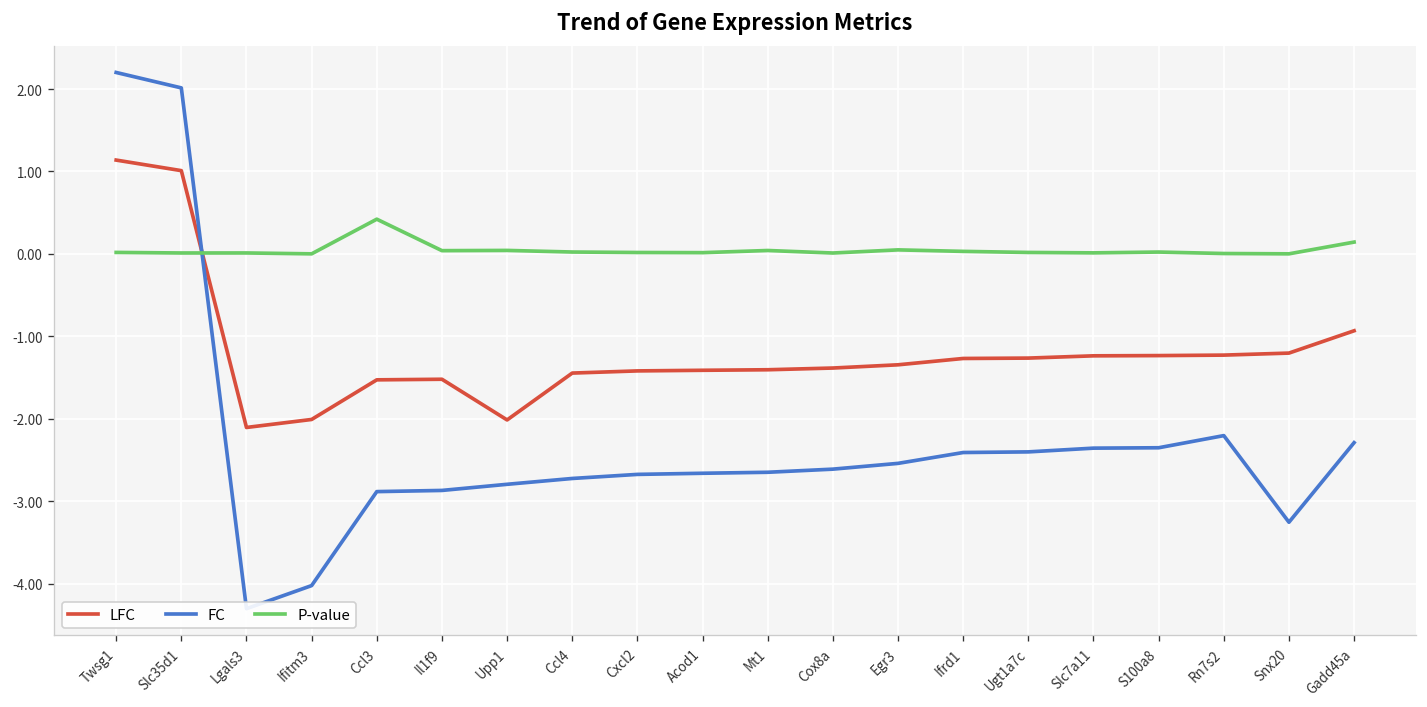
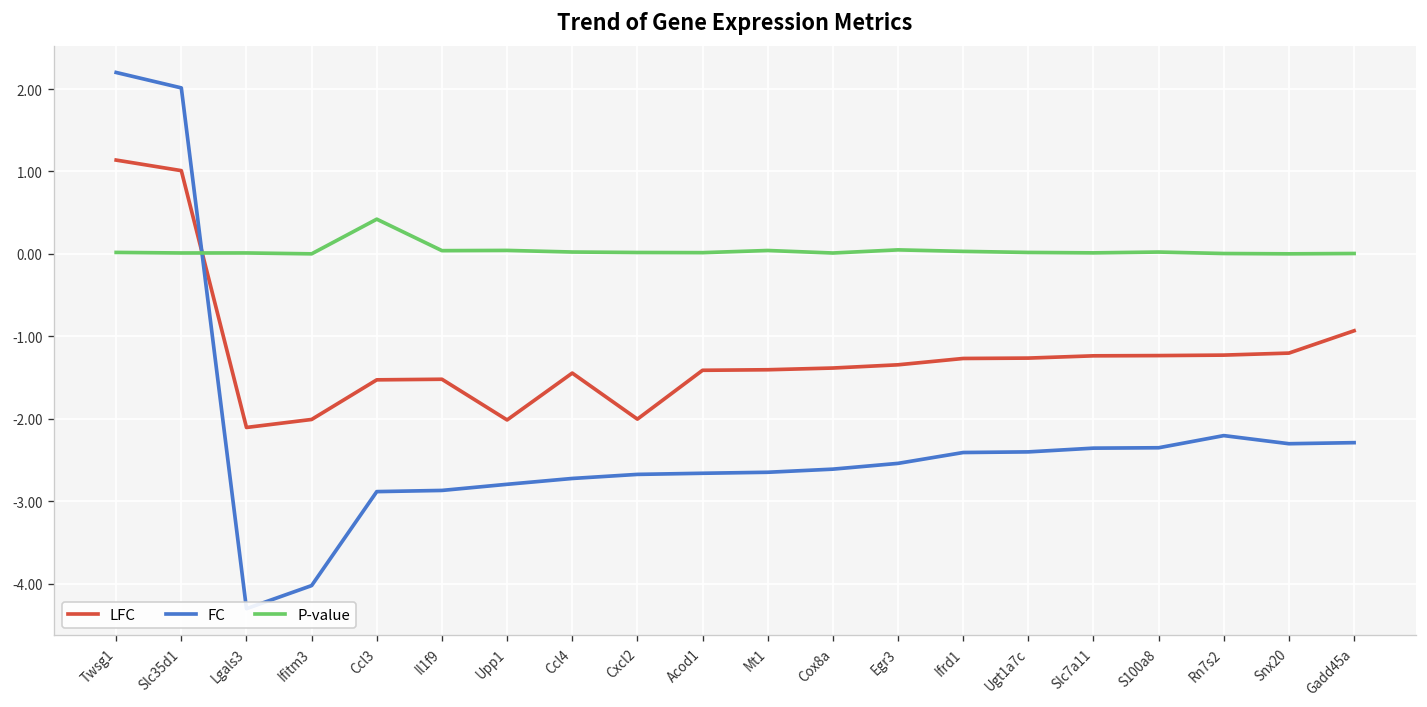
LFC, Cxcl2: -1.4 -> -2.0
FC, Snx20: -3.3 -> -2.3
P-value, Gadd45a: 0.1 -> 0.0
